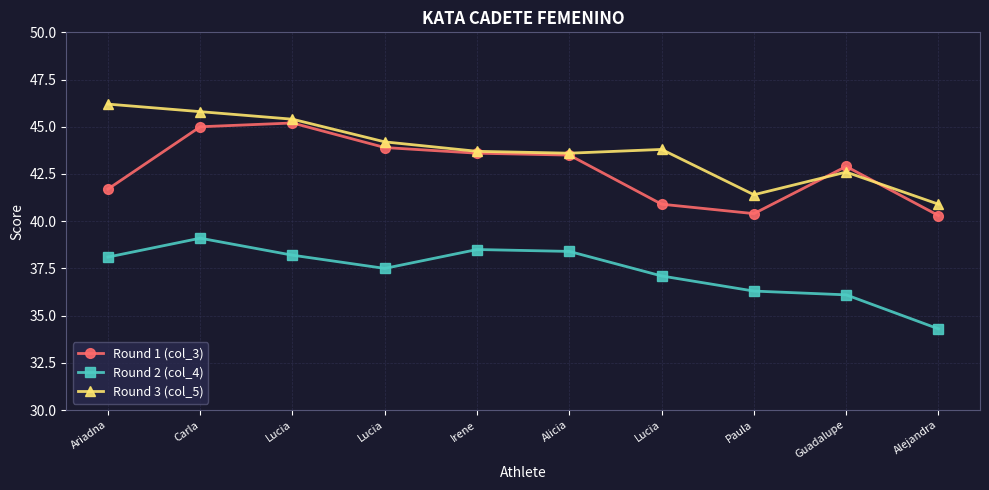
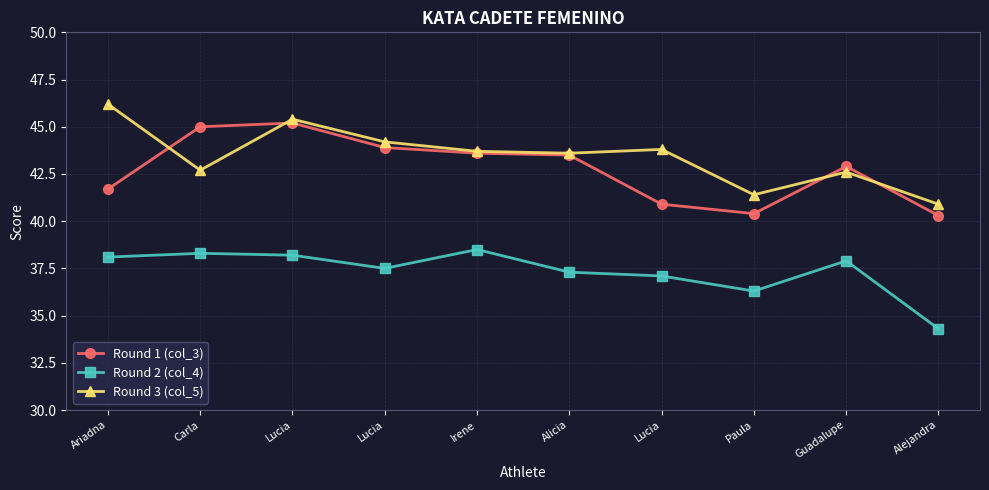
Round 2 (col_4), Carla: 39.1 -> 38.3
Round 3 (col_5), Carla: 45.8 -> 42.7
Round 2 (col_4), Alicia: 38.4 -> 37.3
Round 2 (col_4), Guadalupe: 36.1 -> 37.9
